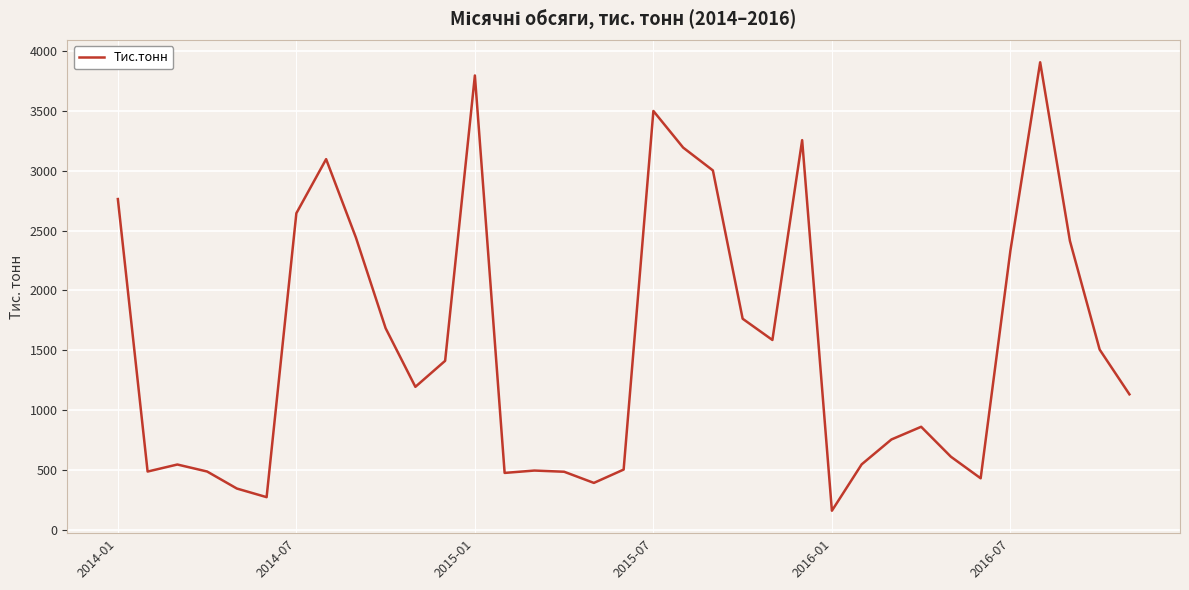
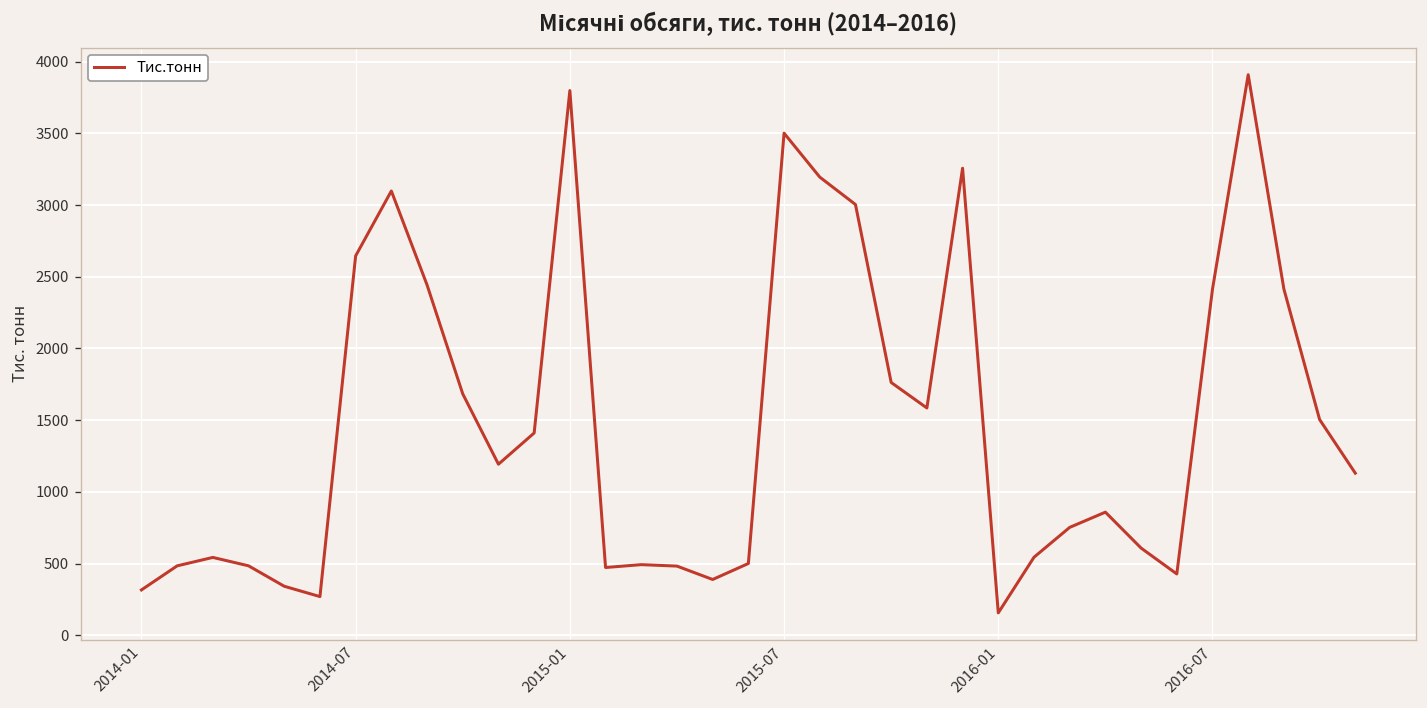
2014-01: 2760 -> 320
2016-07: 2330 -> 2410
